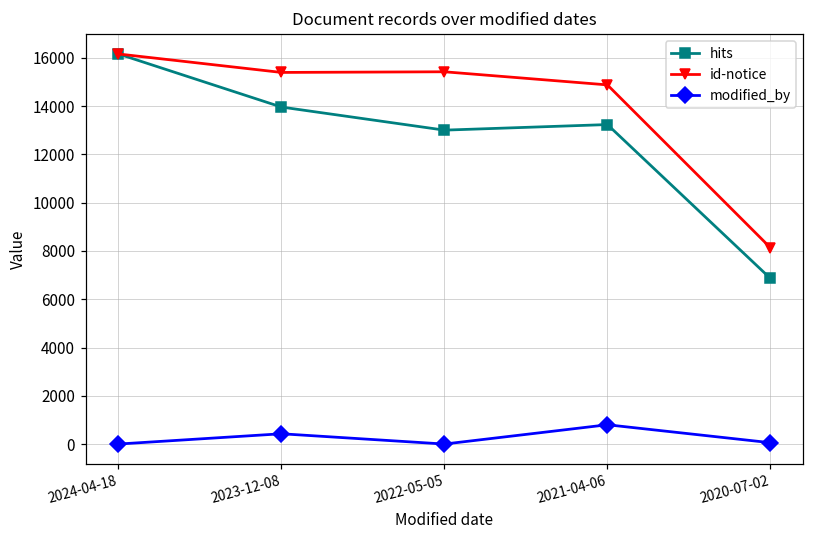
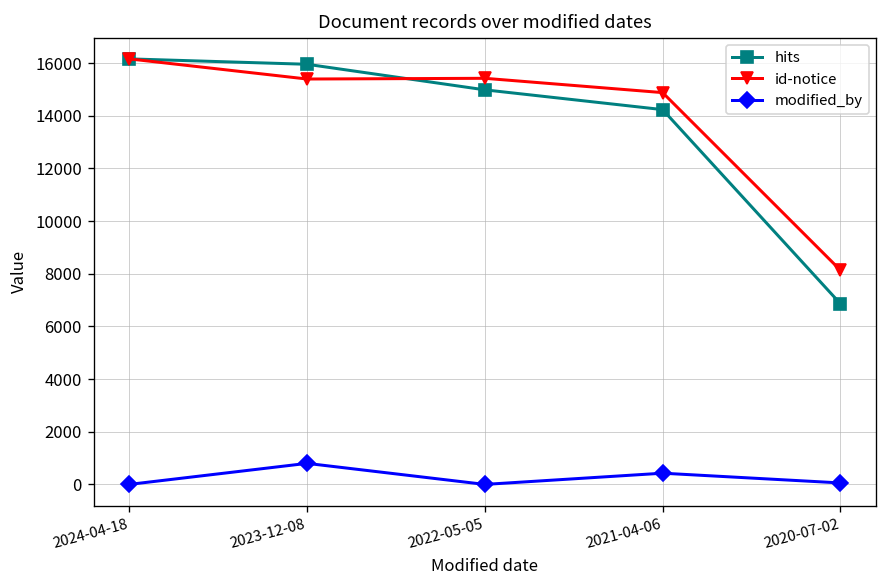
hits, 2023-12-08: 14000 -> 16000
modified_by, 2023-12-08: 400 -> 800
hits, 2022-05-05: 13000 -> 15000
hits, 2021-04-06: 13200 -> 14200
modified_by, 2021-04-06: 800 -> 400
